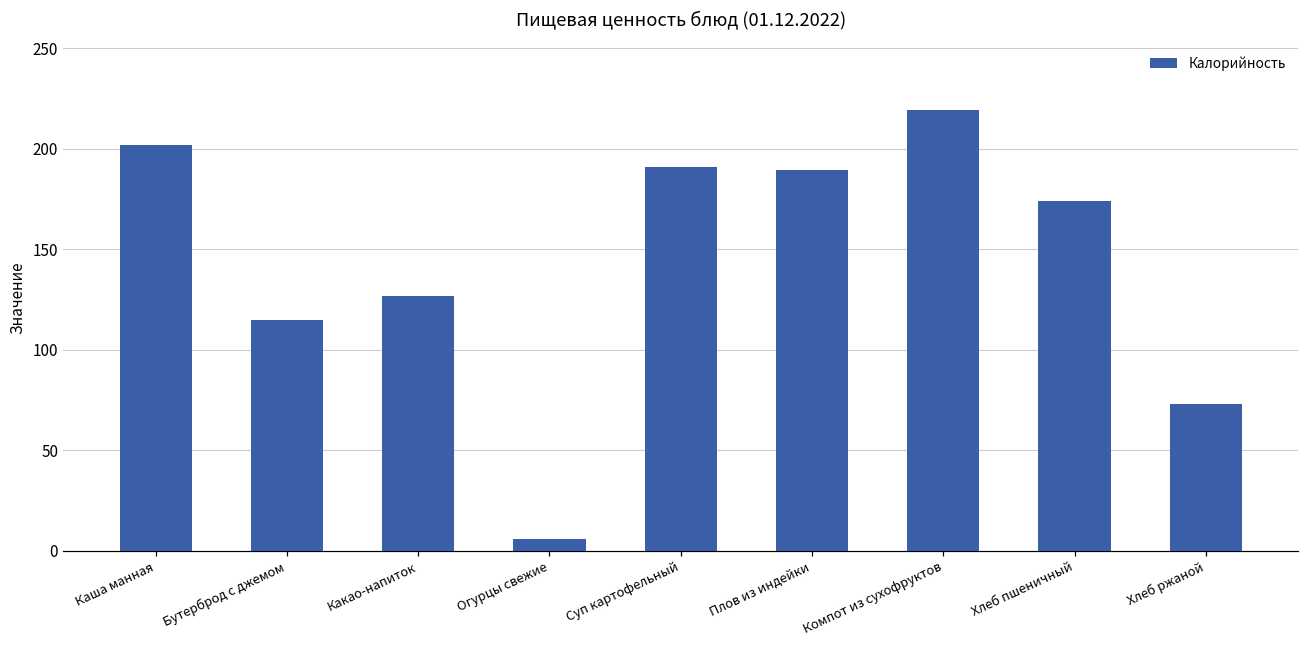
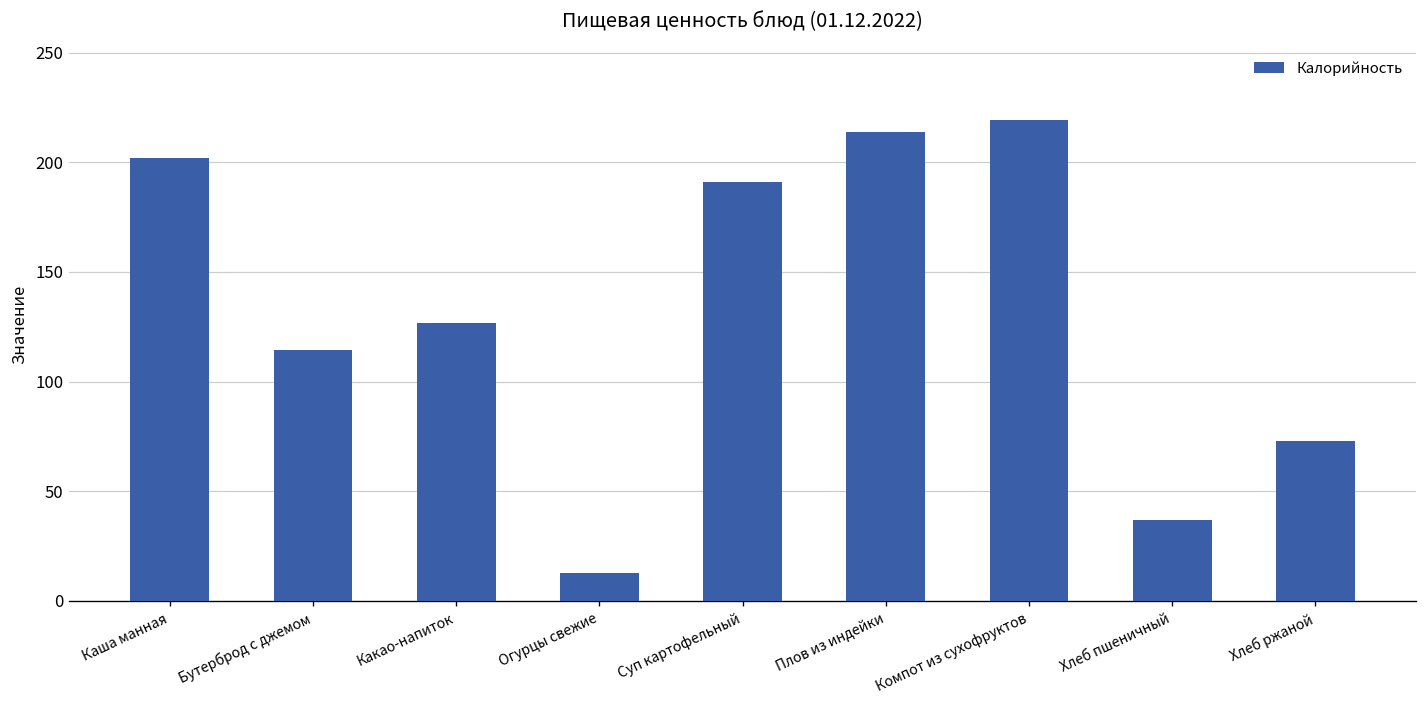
Огурцы свежие: 6 -> 13
Плов из индейки: 190 -> 214
Хлеб пшеничный: 174 -> 37
